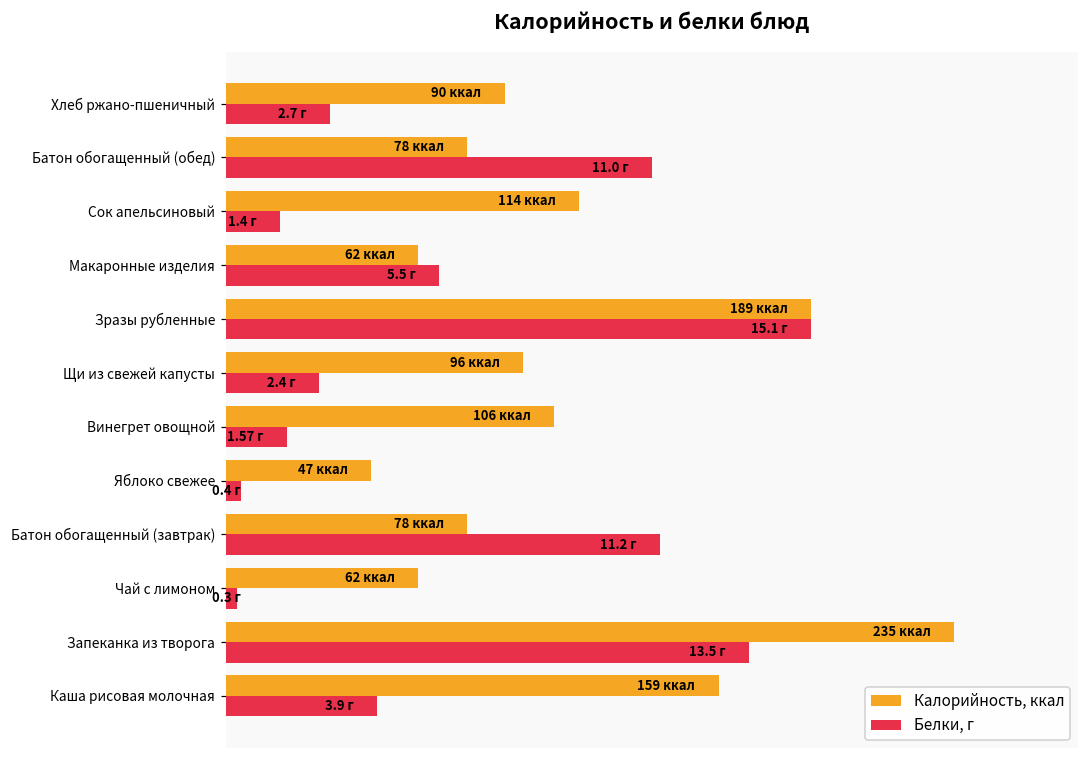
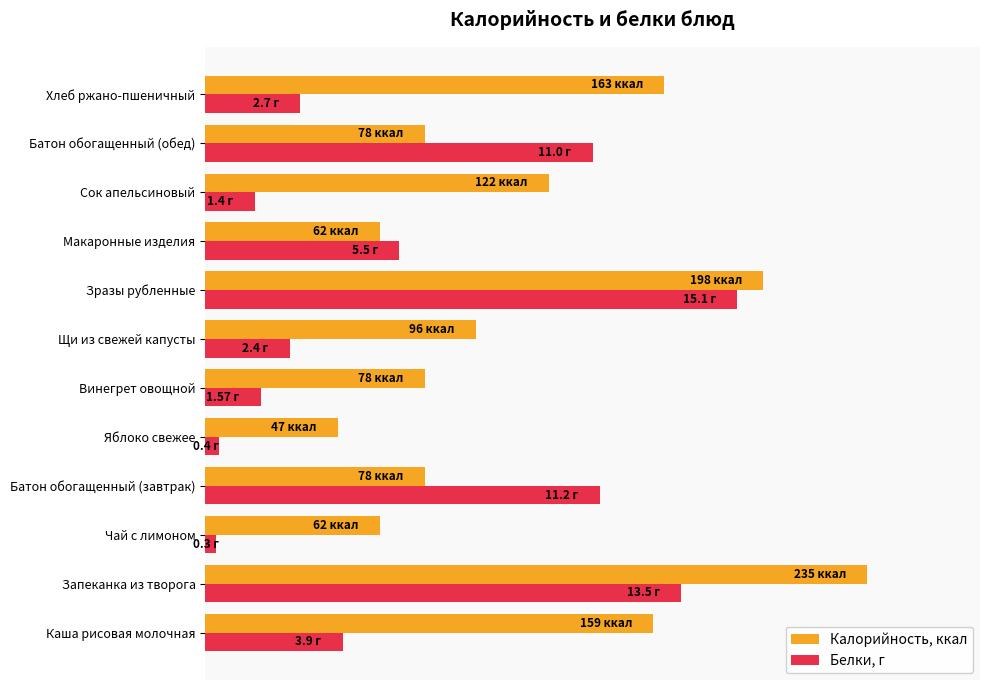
Калорийность, ккал, Хлеб ржано-пшеничный: 90 -> 163
Калорийность, ккал, Сок апельсиновый: 114 -> 122
Калорийность, ккал, Зразы рубленные: 189 -> 198
Калорийность, ккал, Винегрет овощной: 106 -> 78
